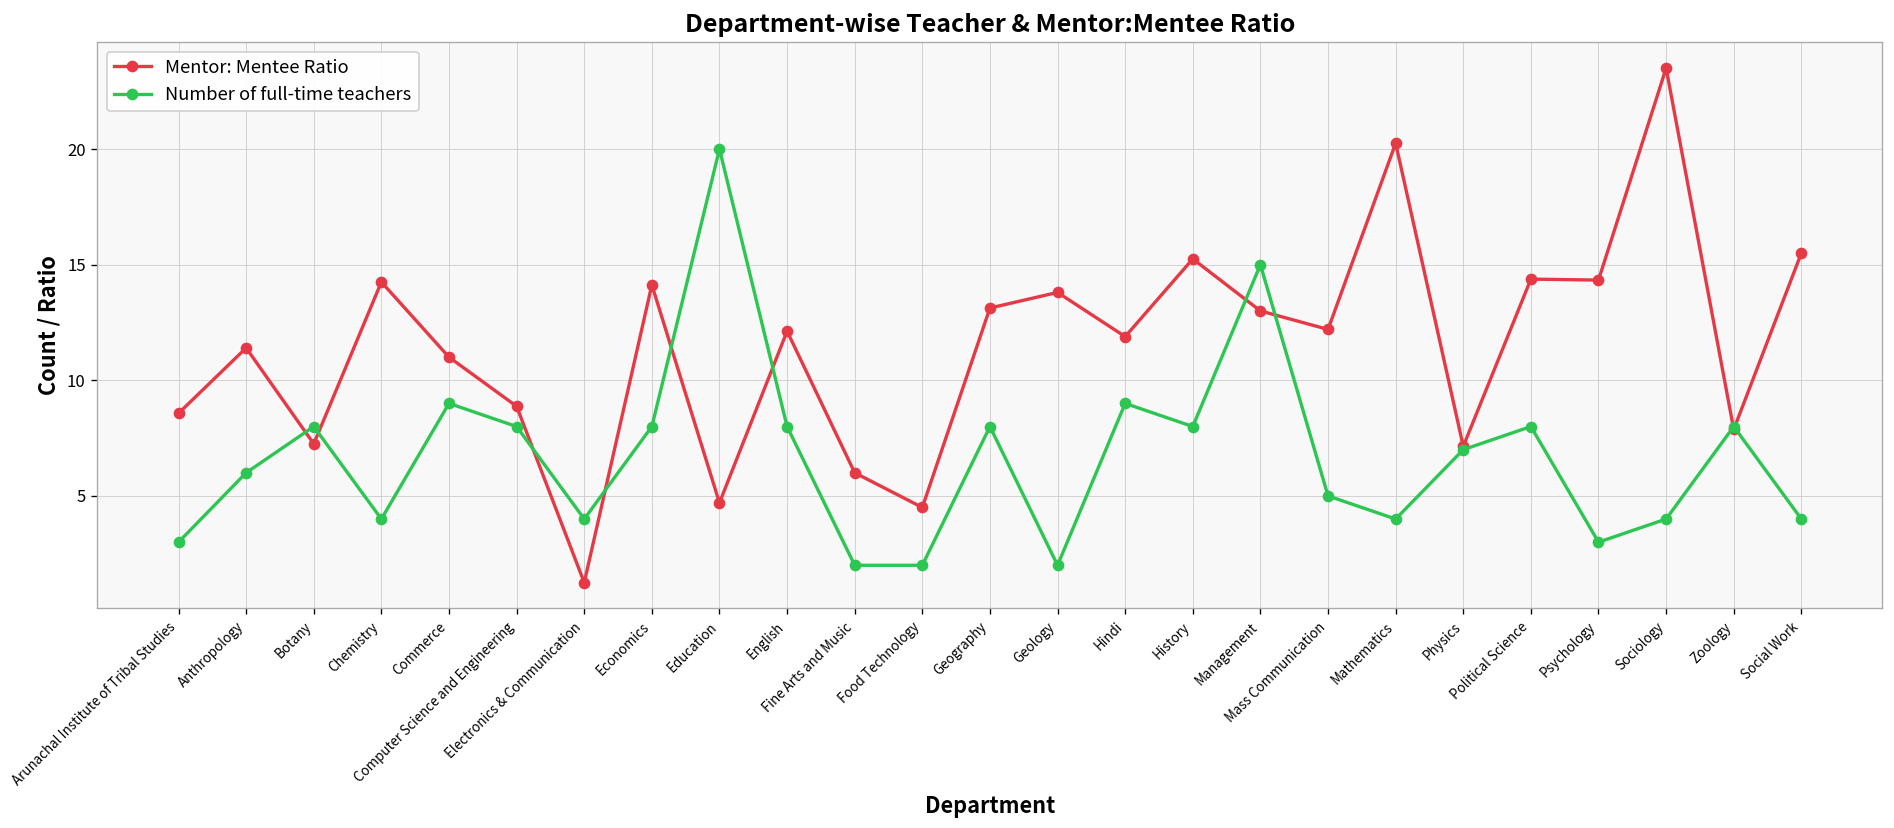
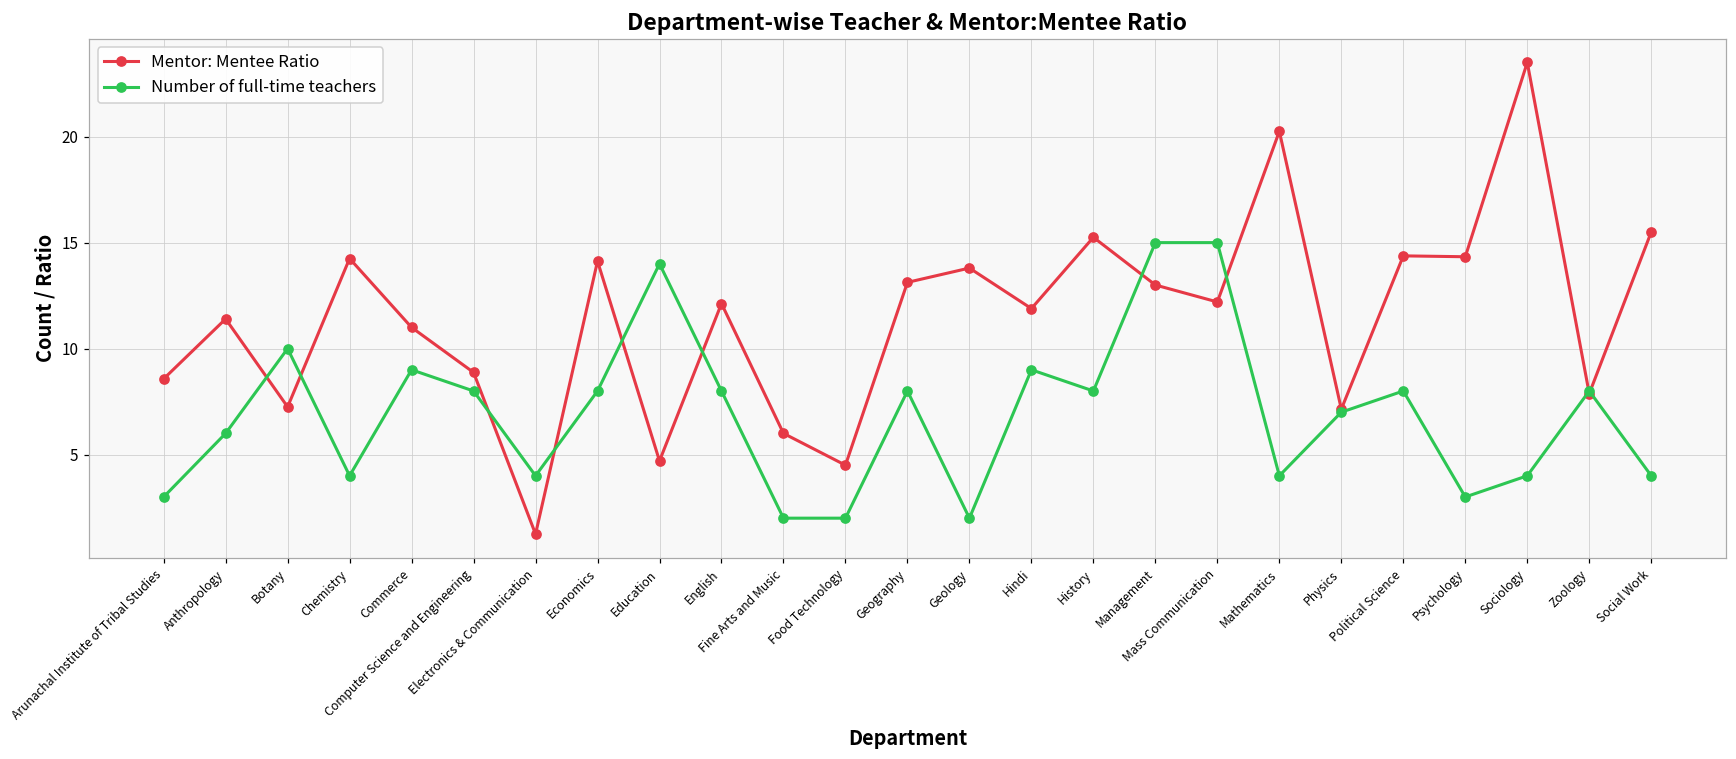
Number of full-time teachers, Botany: 8 -> 10
Number of full-time teachers, Education: 20 -> 14
Number of full-time teachers, Mass Communication: 5 -> 15
